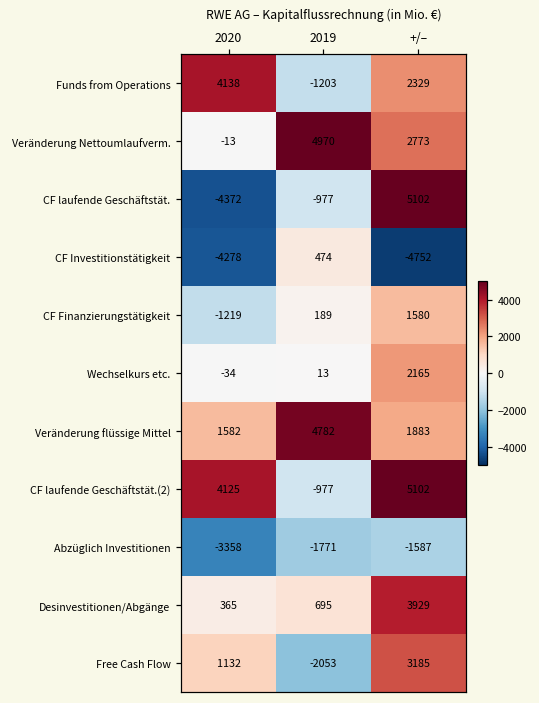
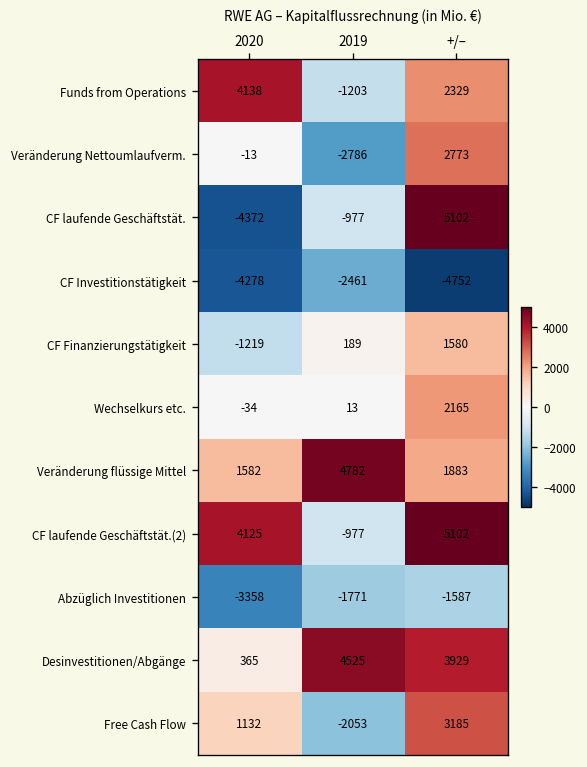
Veränderung Nettoumlaufverm., 2019: 4970 -> -2786
CF Investitionstätigkeit, 2019: 474 -> -2461
Desinvestitionen/Abgänge, 2019: 695 -> 4525
